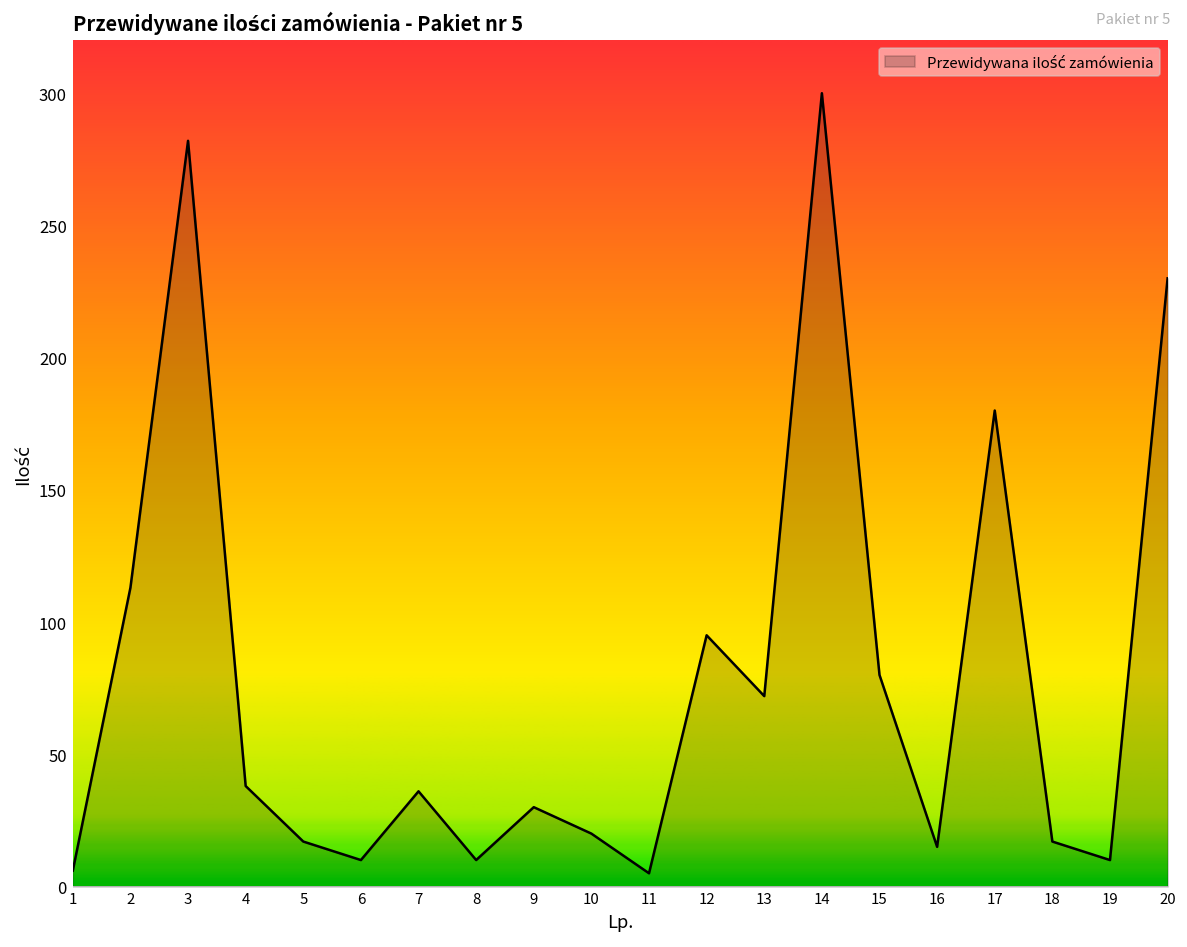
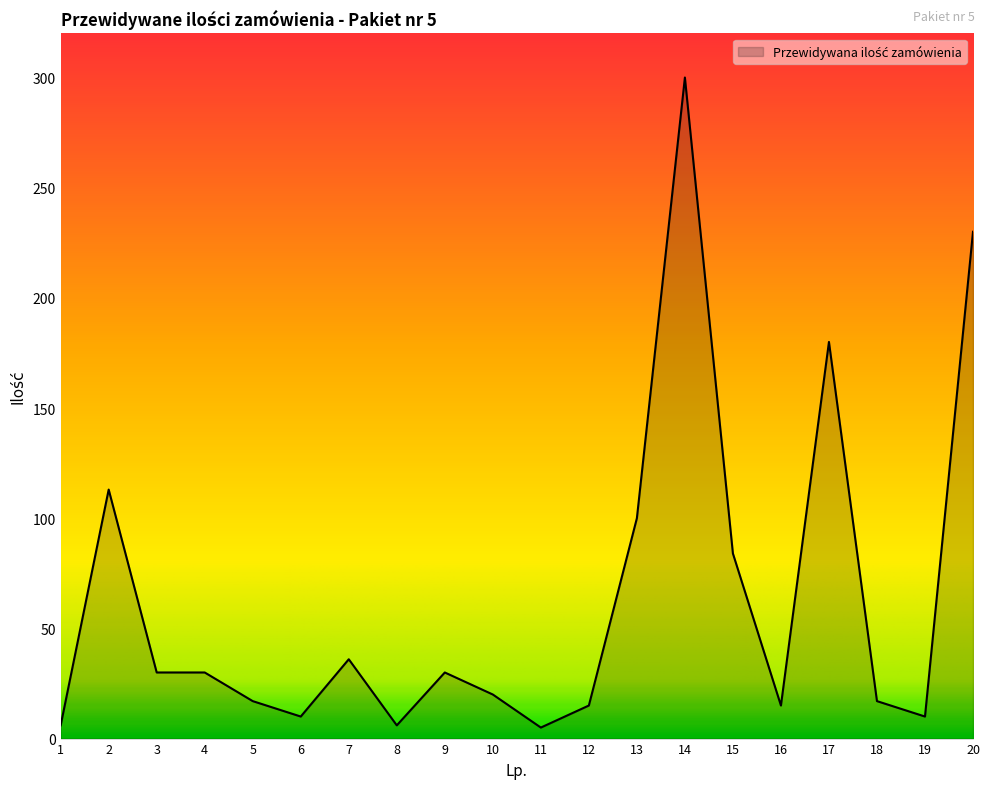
3: 282 -> 30
4: 38 -> 30
8: 10 -> 6
12: 95 -> 15
13: 72 -> 100
15: 80 -> 84
